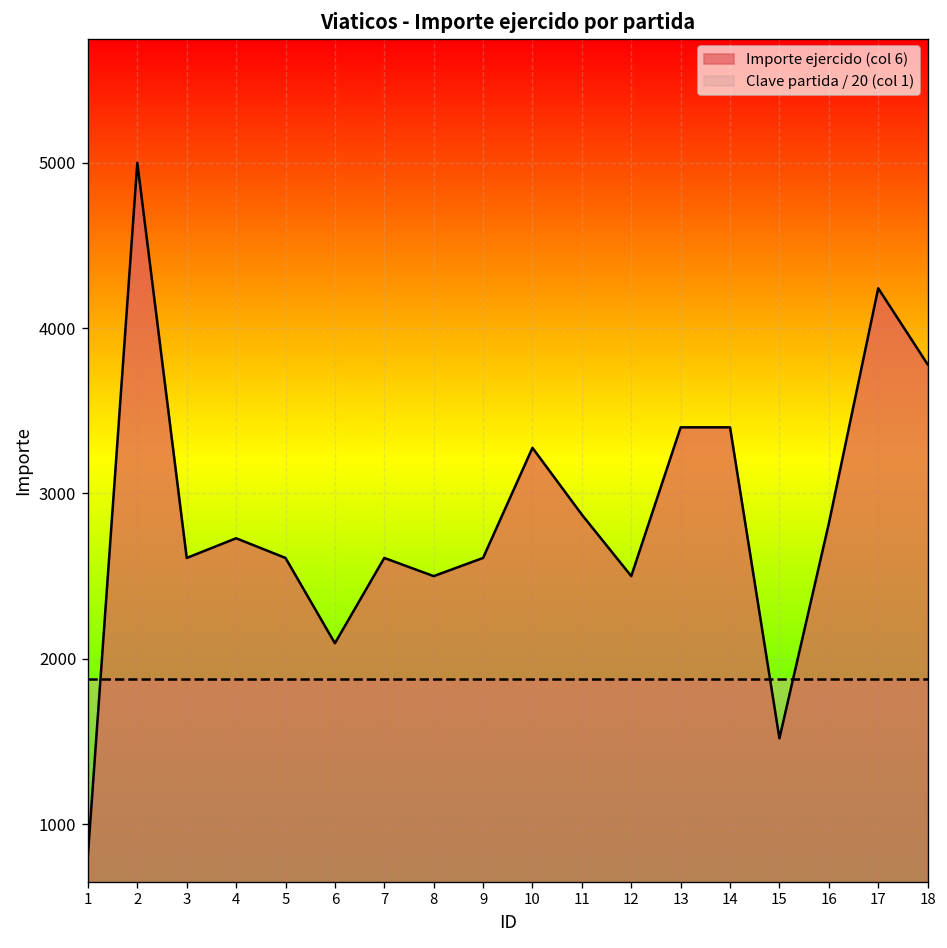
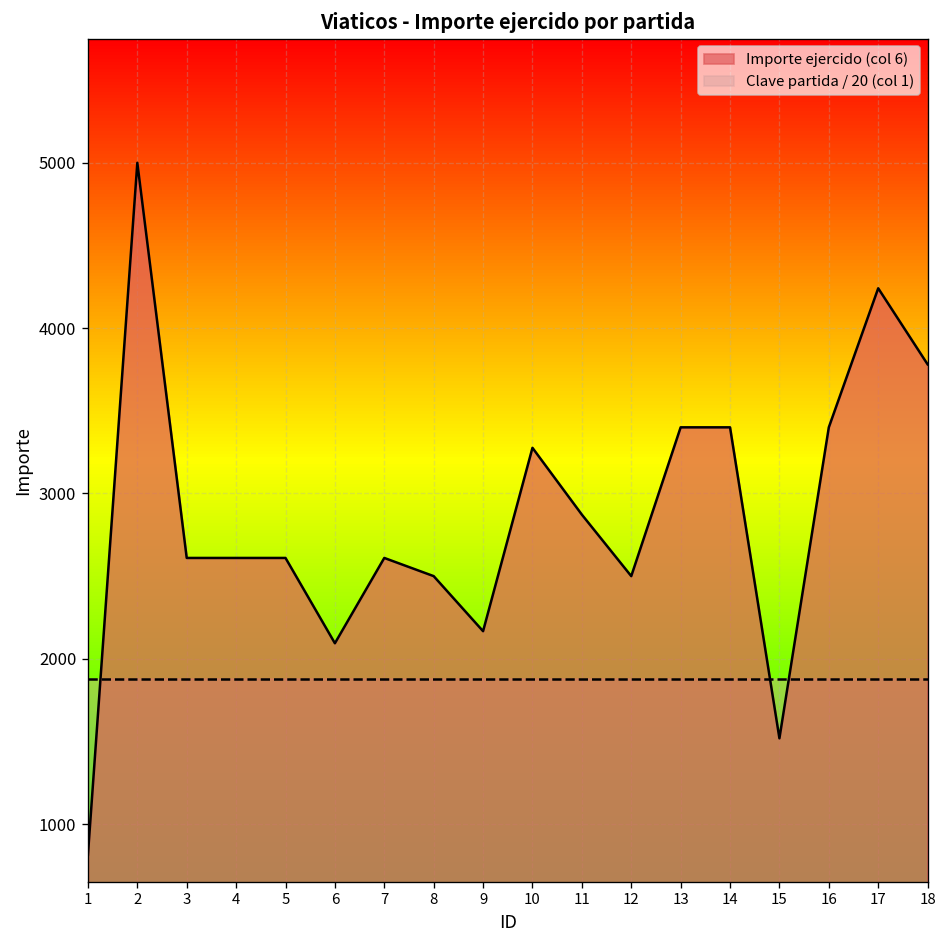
Importe ejercido (col 6), 4: 2730 -> 2610
Importe ejercido (col 6), 9: 2610 -> 2170
Importe ejercido (col 6), 16: 2820 -> 3400
